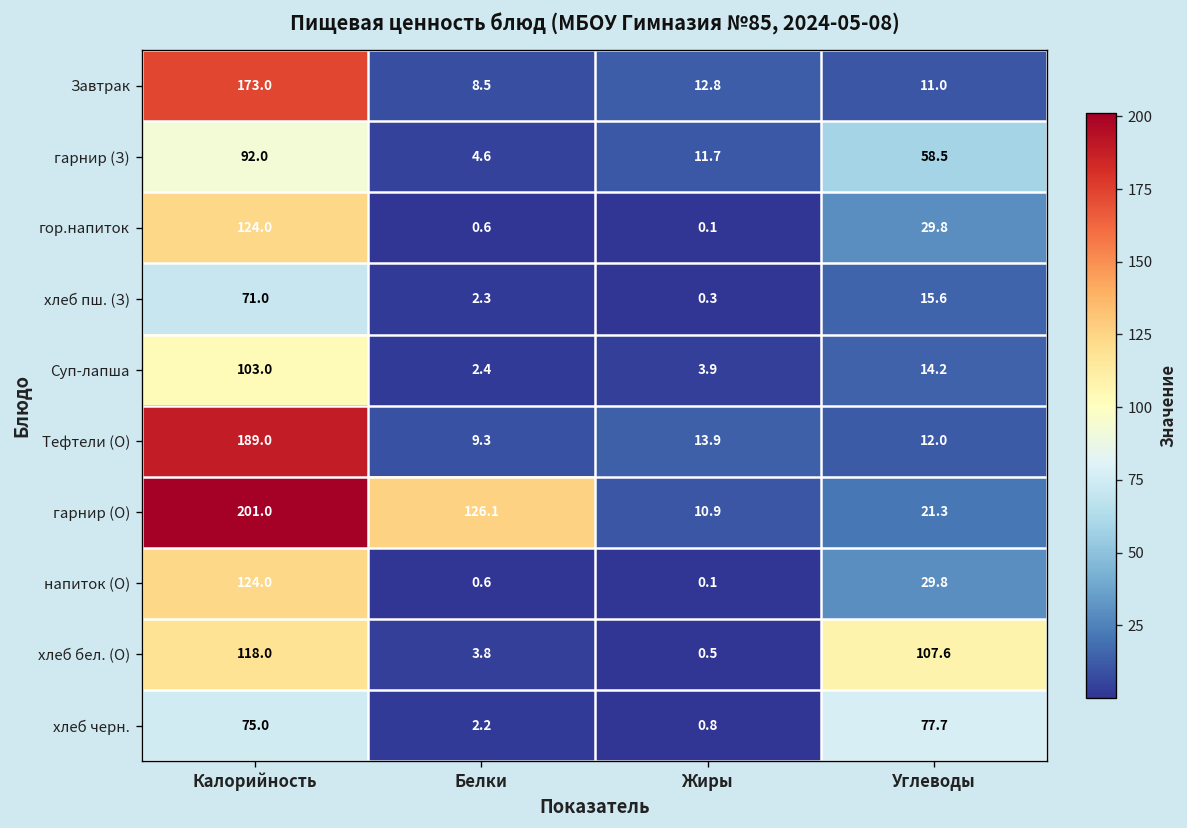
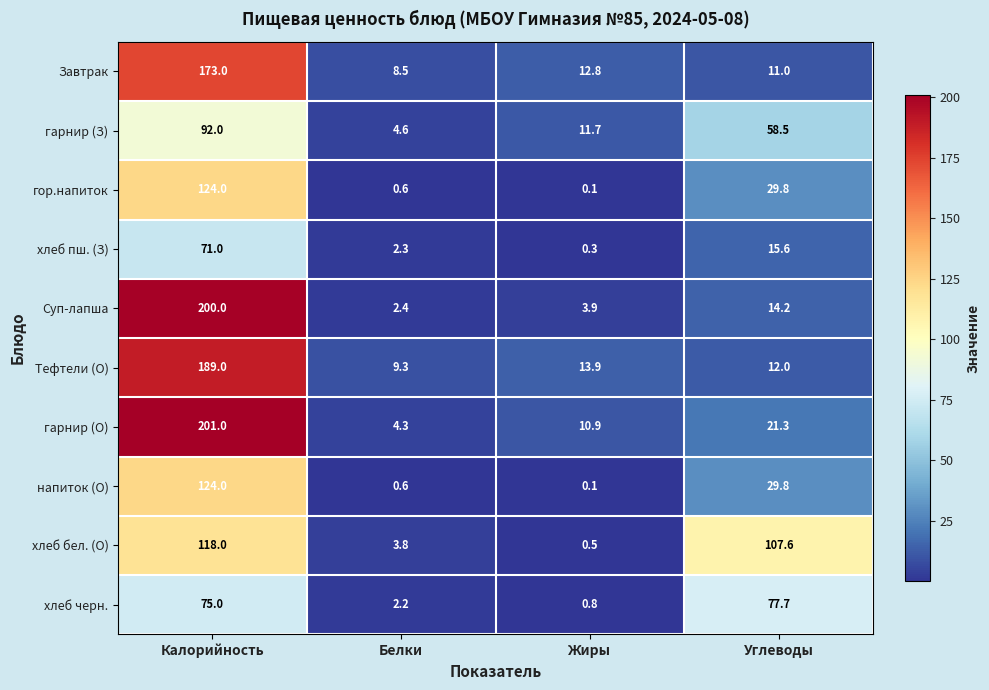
Суп-лапша, Калорийность: 103.0 -> 200.0
гарнир (О), Белки: 126.1 -> 4.3
